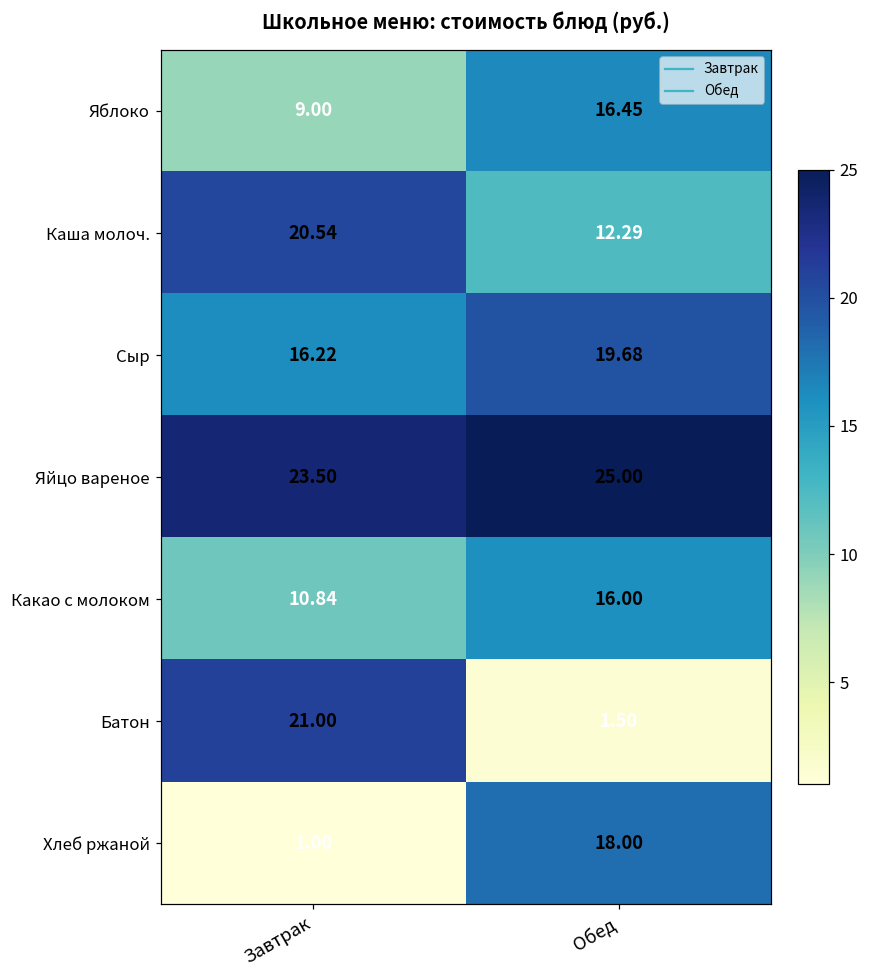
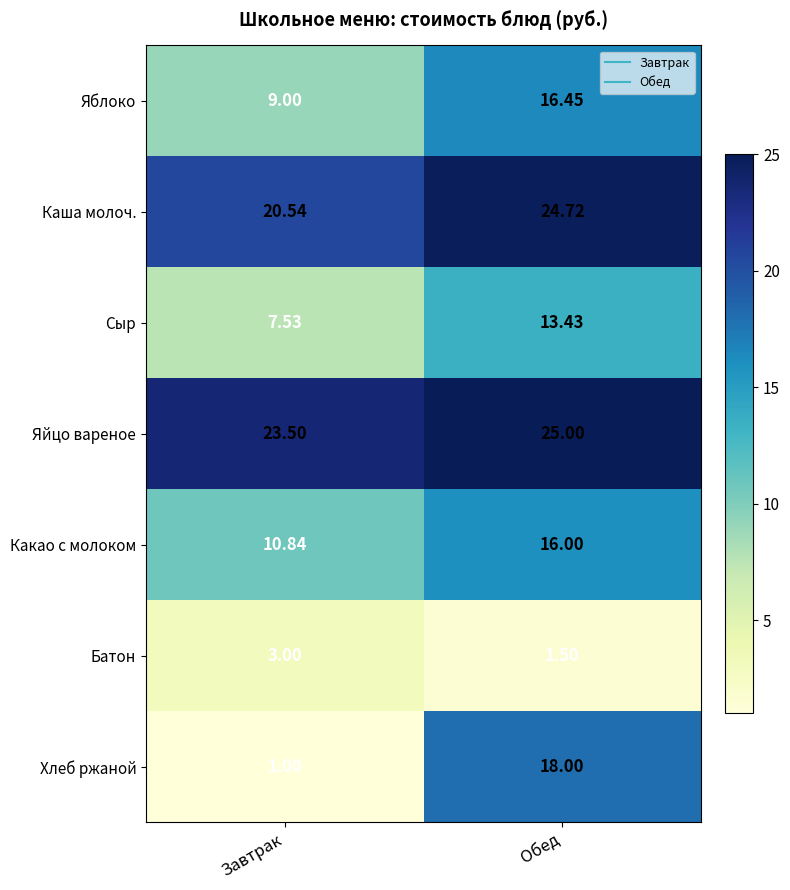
Каша молоч., Обед: 12.29 -> 24.72
Сыр, Завтрак: 16.22 -> 7.53
Сыр, Обед: 19.68 -> 13.43
Батон, Завтрак: 21.00 -> 3.00
